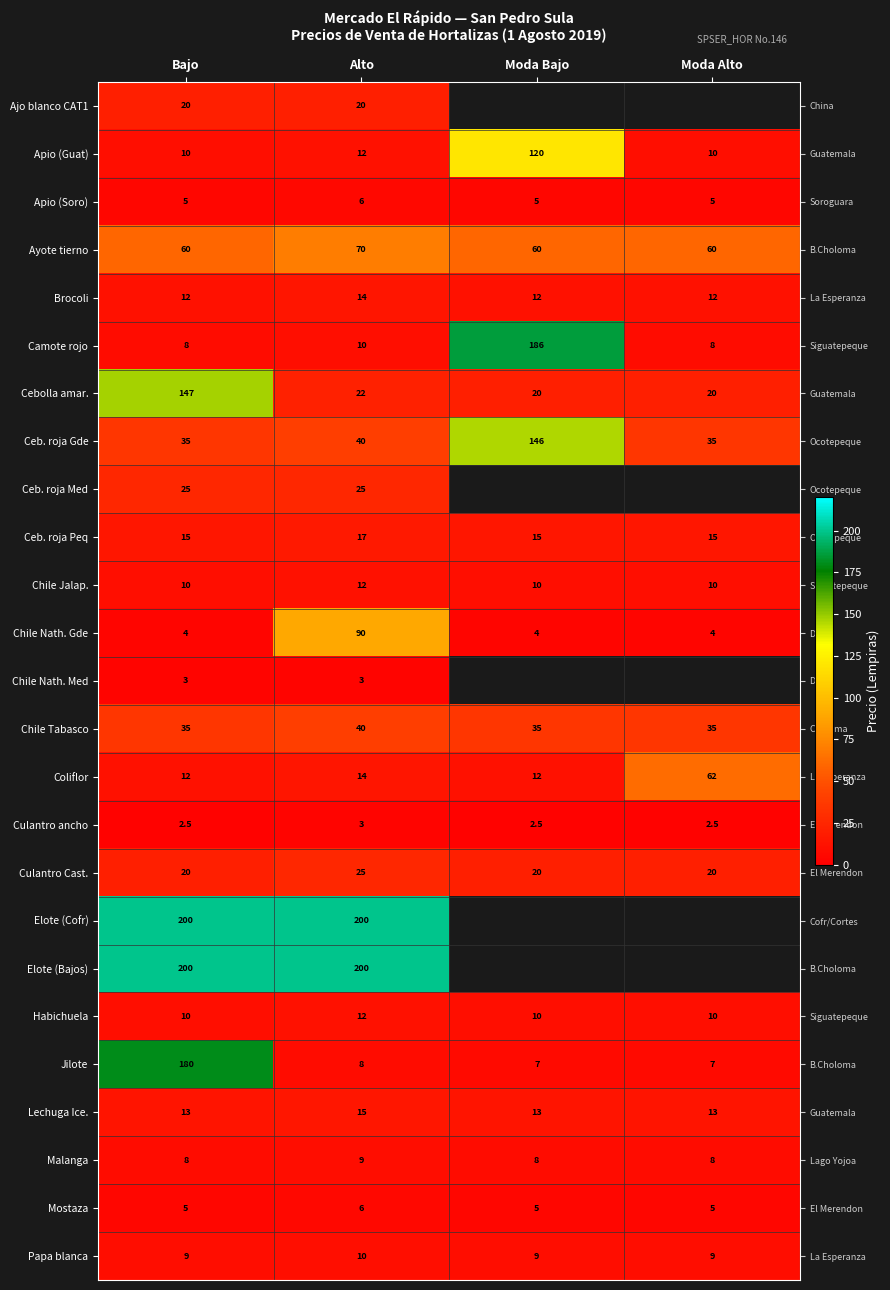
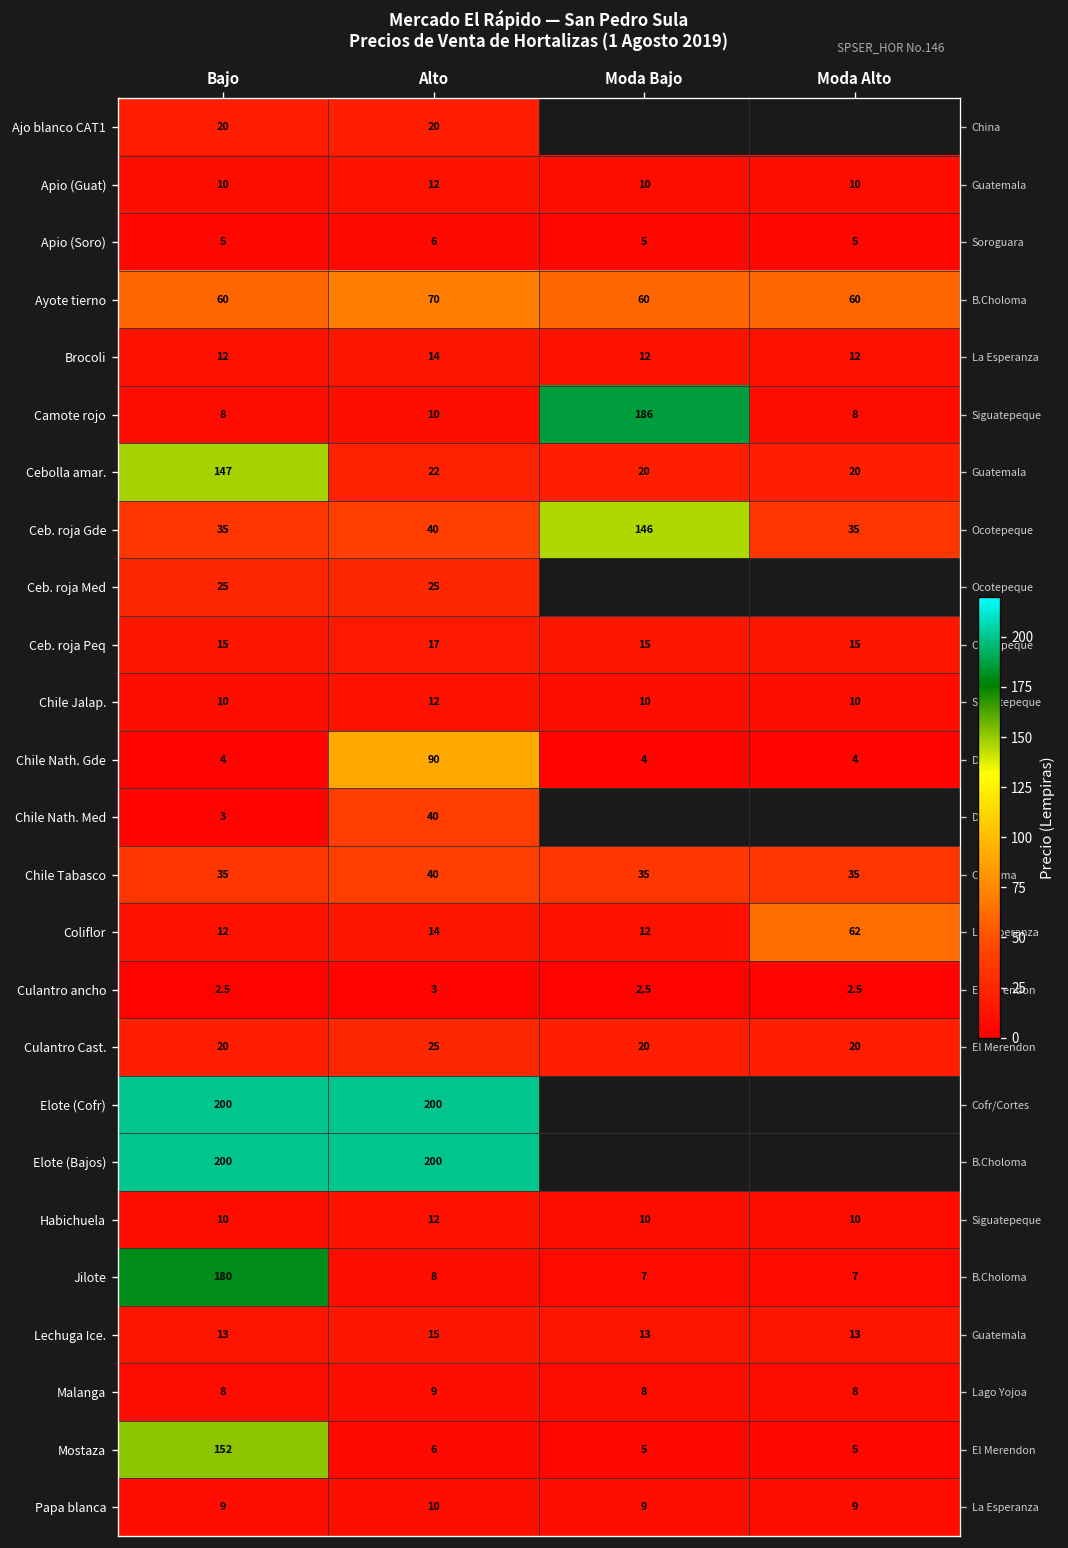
Apio (Guat), Moda Bajo: 120 -> 10
Chile Nath. Med, Alto: 3 -> 40
Mostaza, Bajo: 5 -> 152
